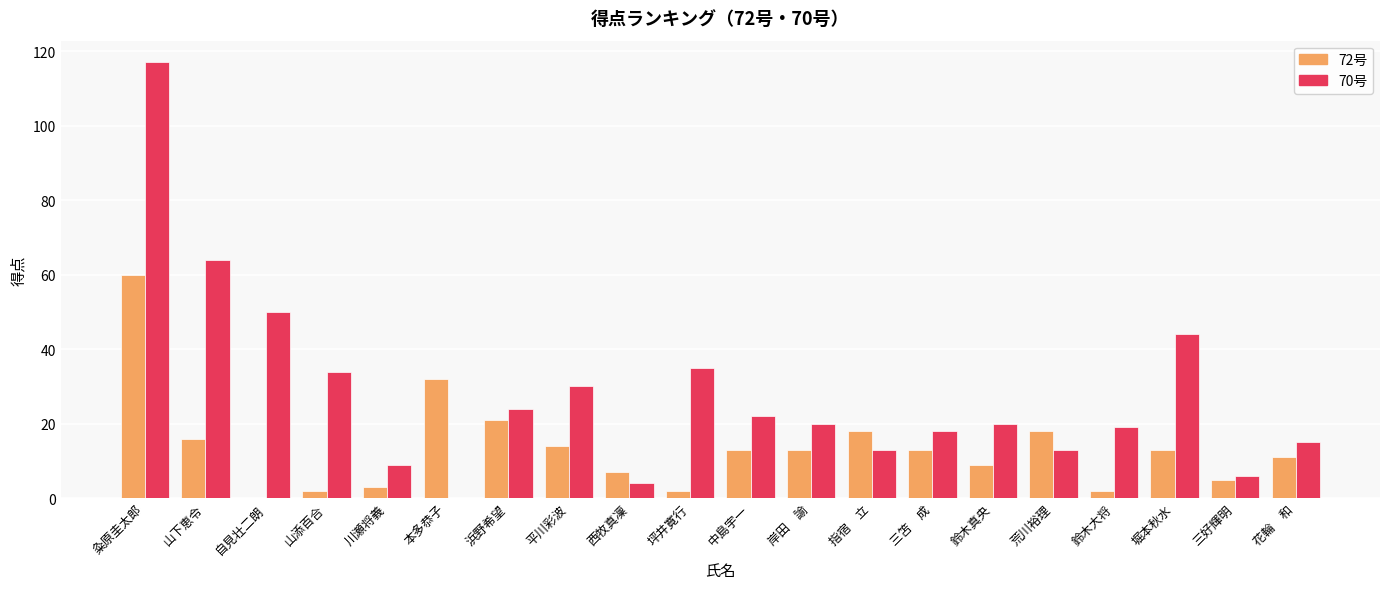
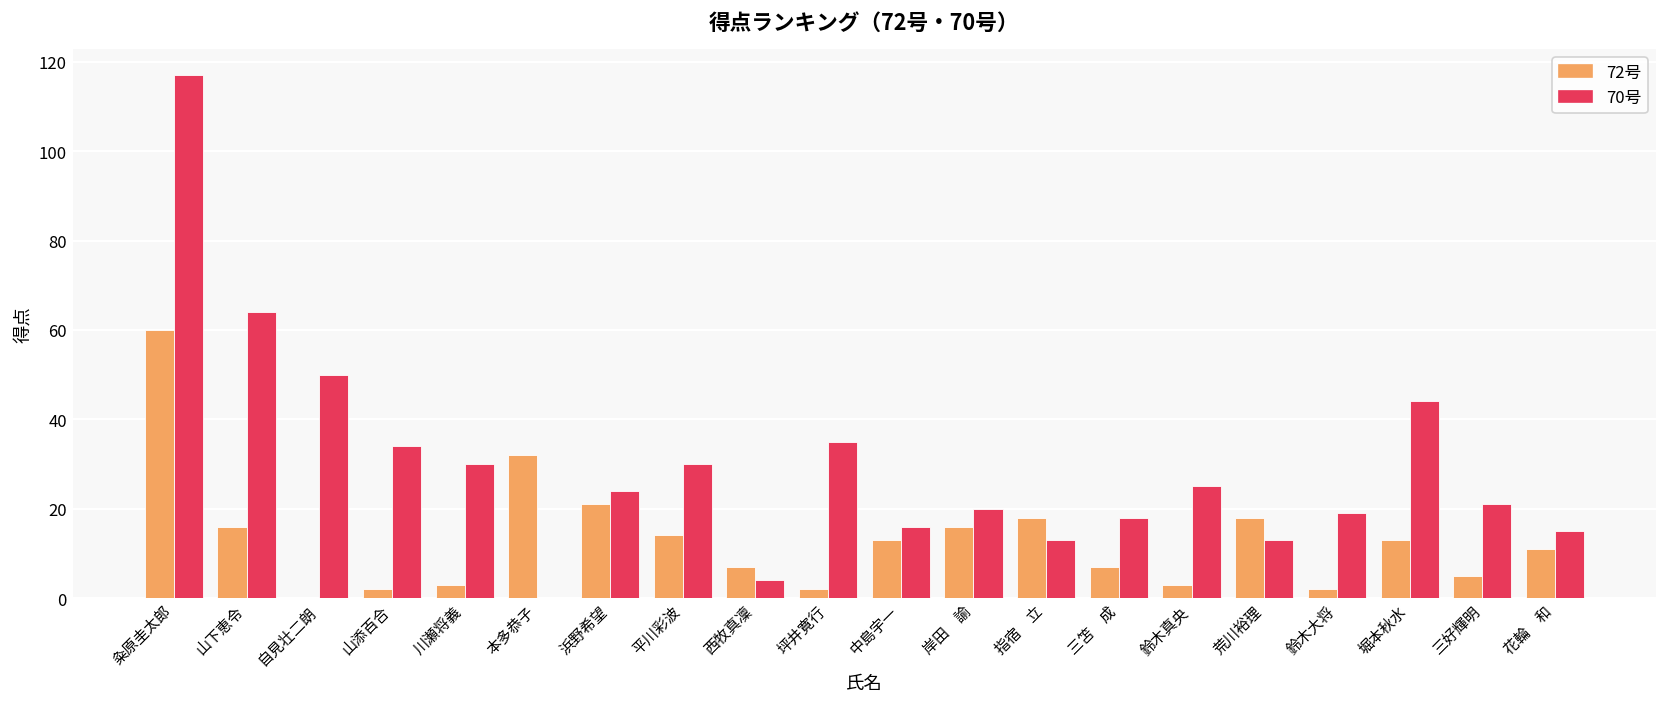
70号, 川瀬将義: 9 -> 30
70号, 中島宇一: 22 -> 16
72号, 岸田 諭: 13 -> 16
72号, 三笘 成: 13 -> 7
72号, 鈴木真央: 9 -> 3
70号, 鈴木真央: 20 -> 25
70号, 三好輝明: 6 -> 21
